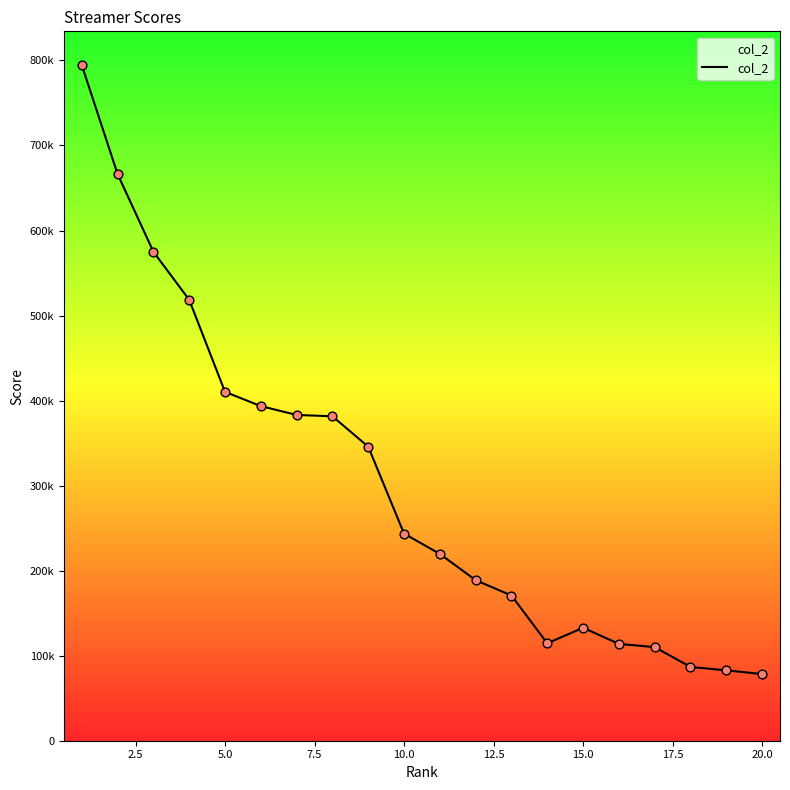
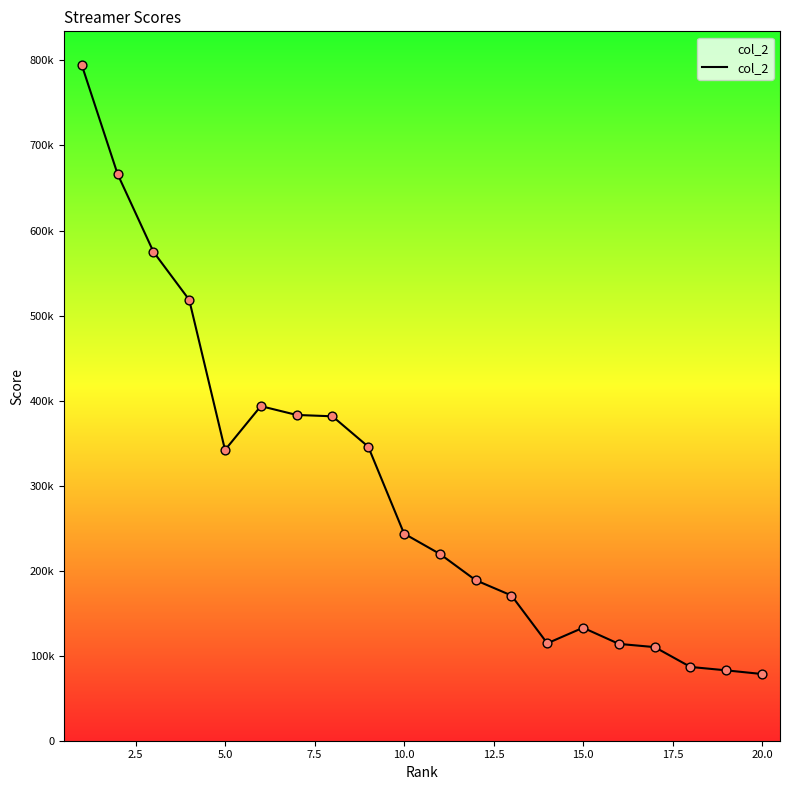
5.0: 410000 -> 340000
